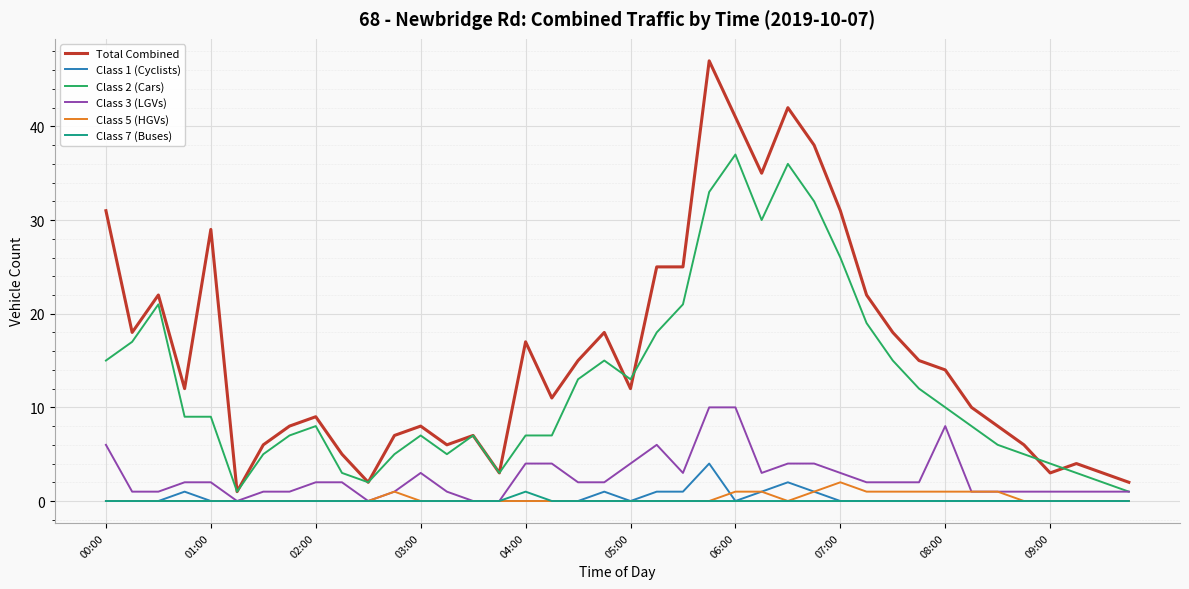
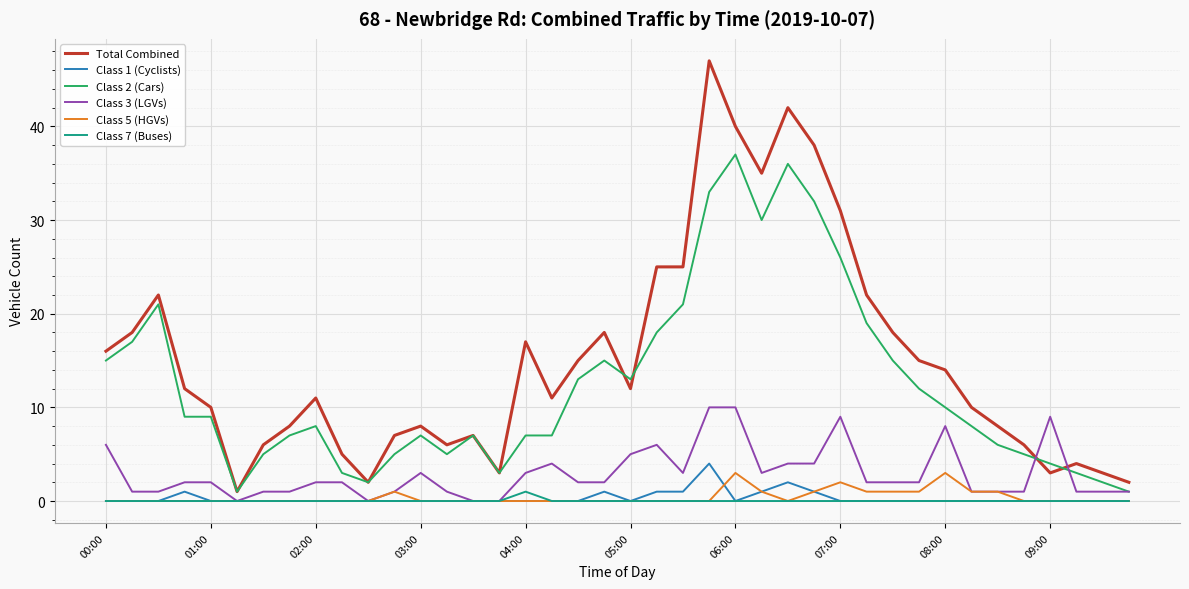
Total Combined, 00:00: 31 -> 16
Total Combined, 01:00: 29 -> 10
Total Combined, 02:00: 9 -> 11
Class 3 (LGVs), 04:00: 4 -> 3
Class 3 (LGVs), 05:00: 4 -> 5
Total Combined, 06:00: 41 -> 40
Class 5 (HGVs), 06:00: 1 -> 3
Class 3 (LGVs), 07:00: 3 -> 9
Class 5 (HGVs), 08:00: 1 -> 3
Class 3 (LGVs), 09:00: 1 -> 9
